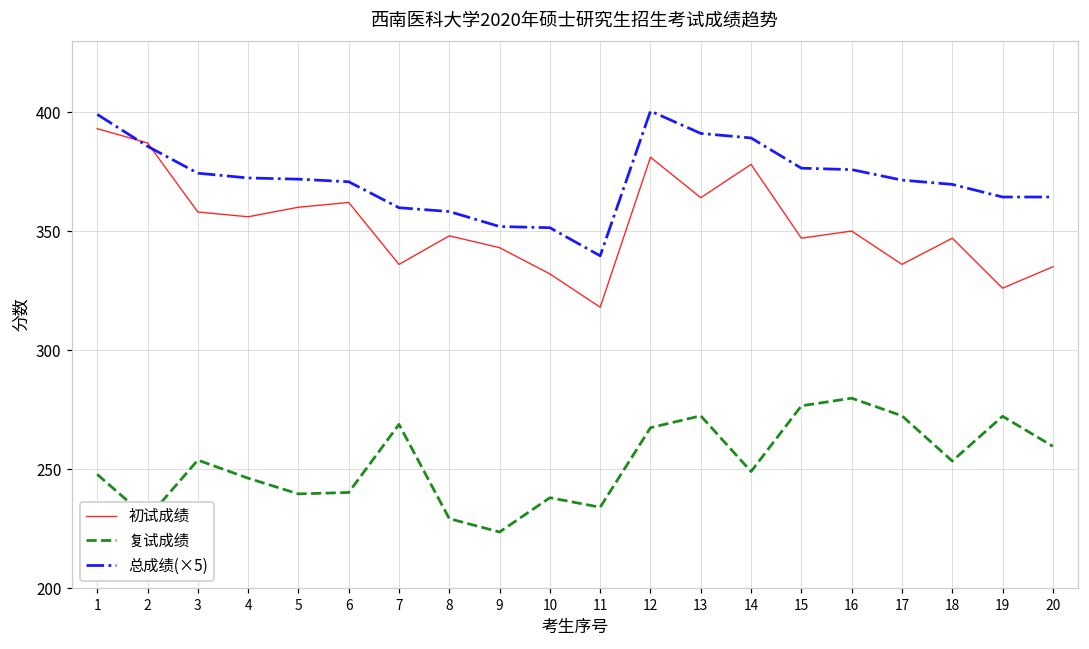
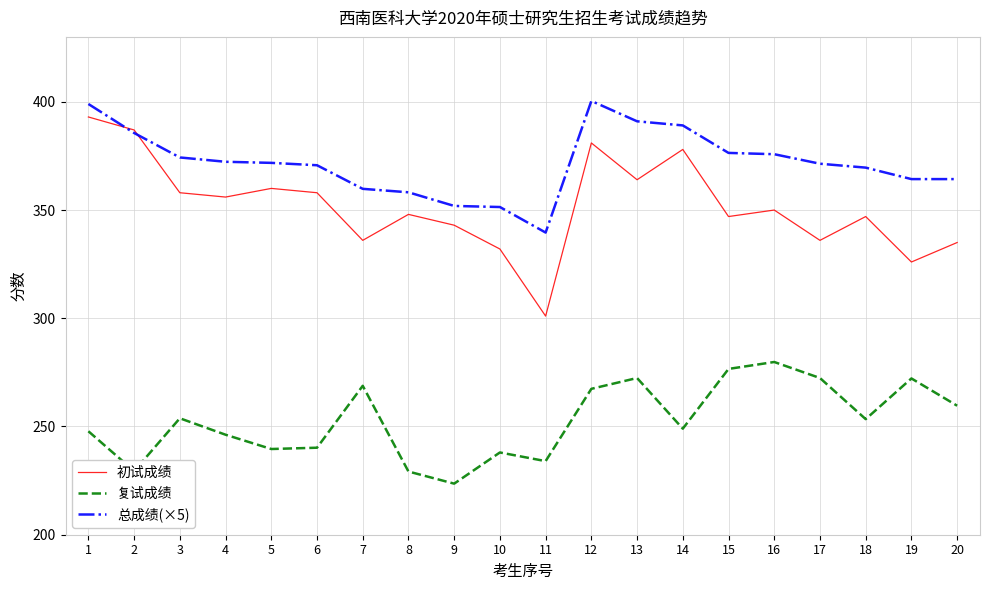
初试成绩, 6: 362 -> 358
初试成绩, 11: 318 -> 301
